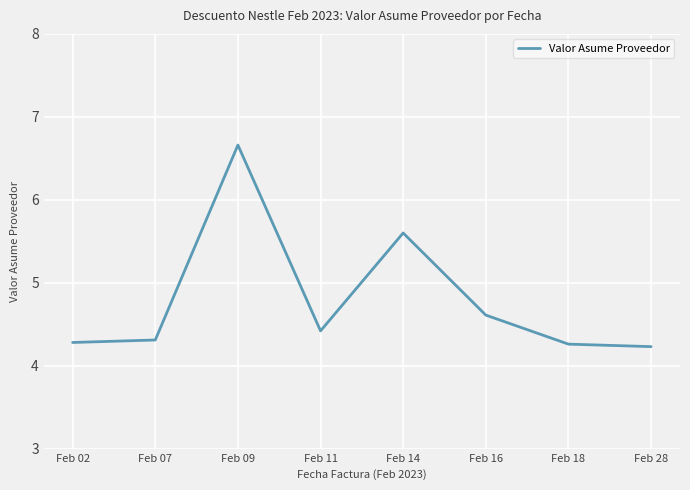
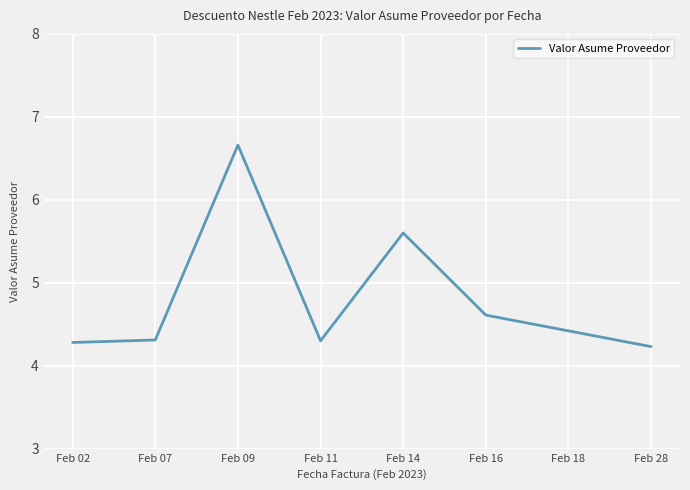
Feb 11: 4.4 -> 4.3
Feb 18: 4.3 -> 4.4
